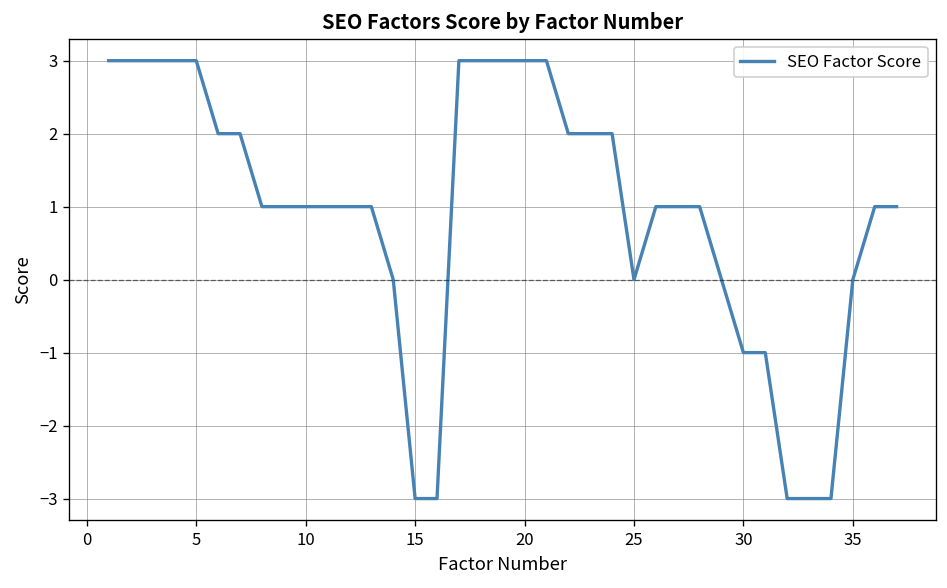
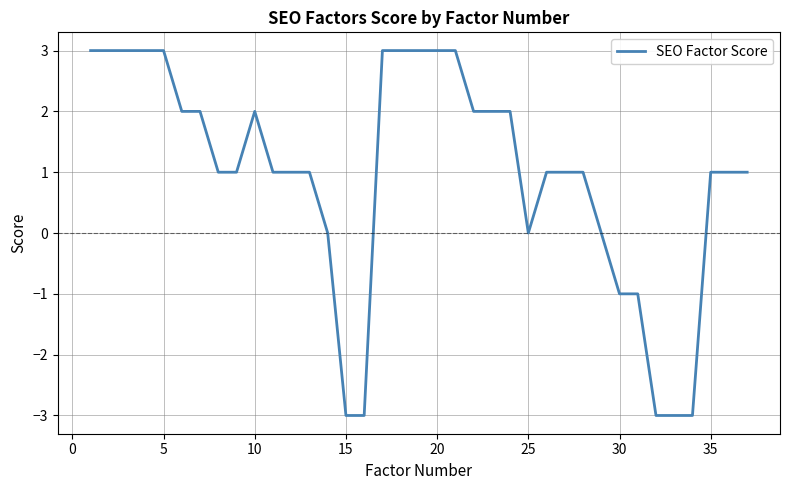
10: 1 -> 2
35: 0 -> 1
